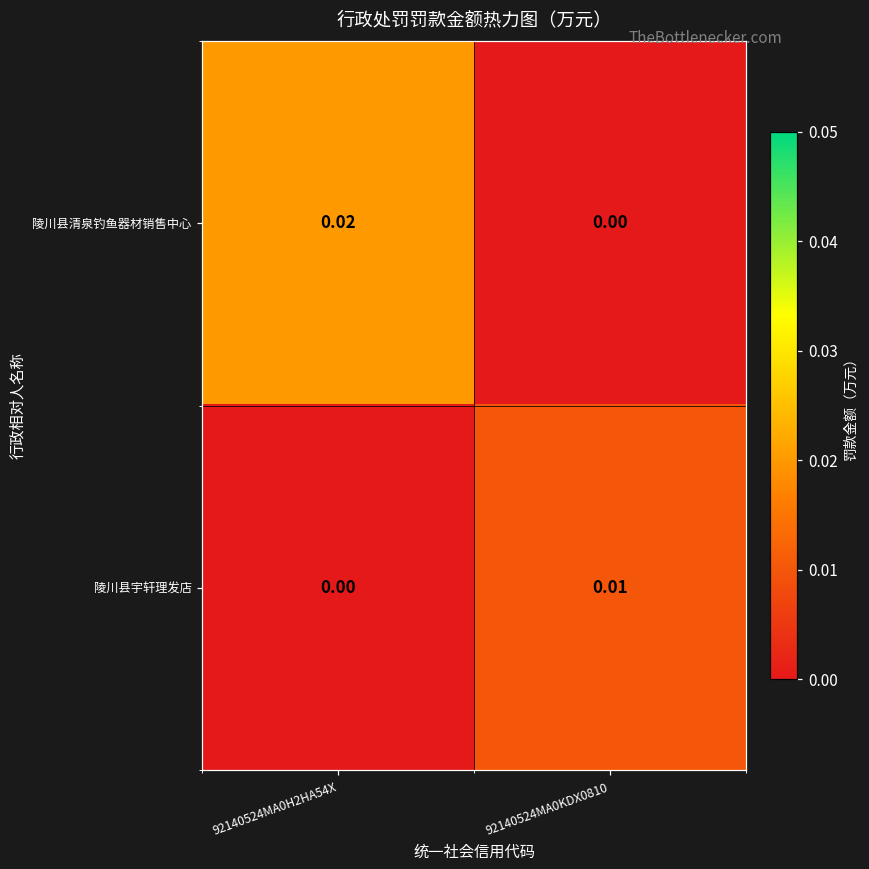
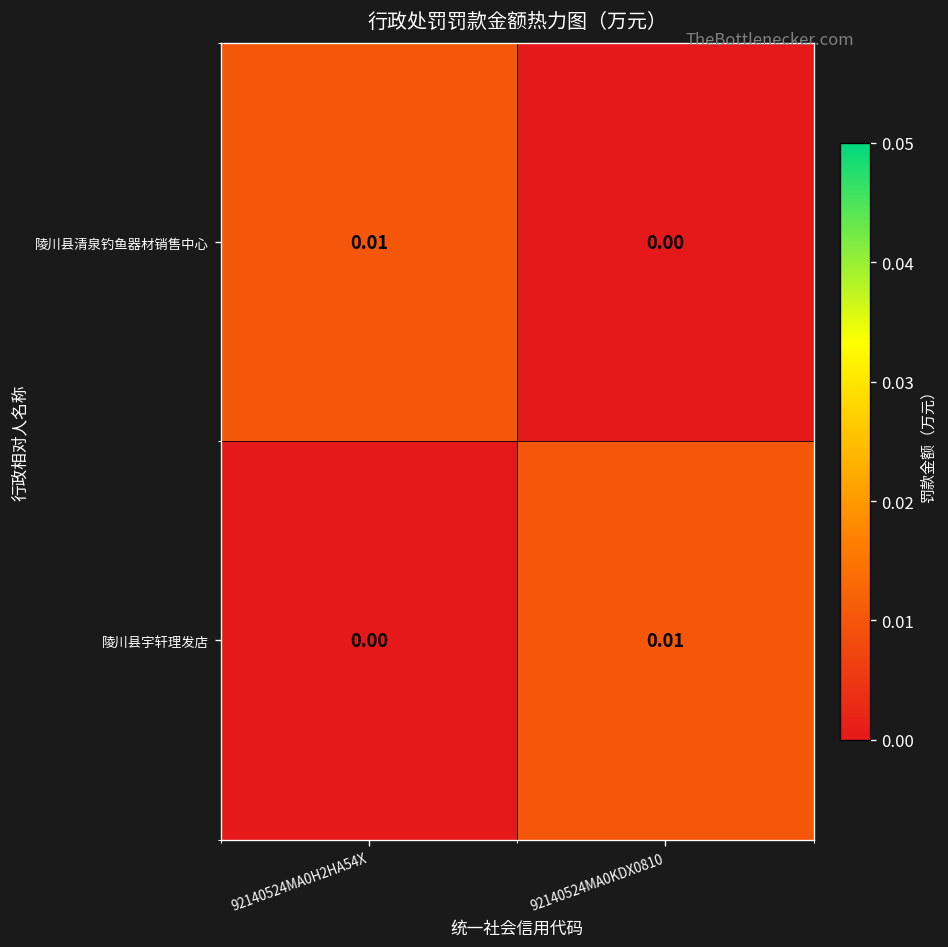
陵川县清泉钓鱼器材销售中心, 92140524MA0H2HA54X: 0.02 -> 0.01
